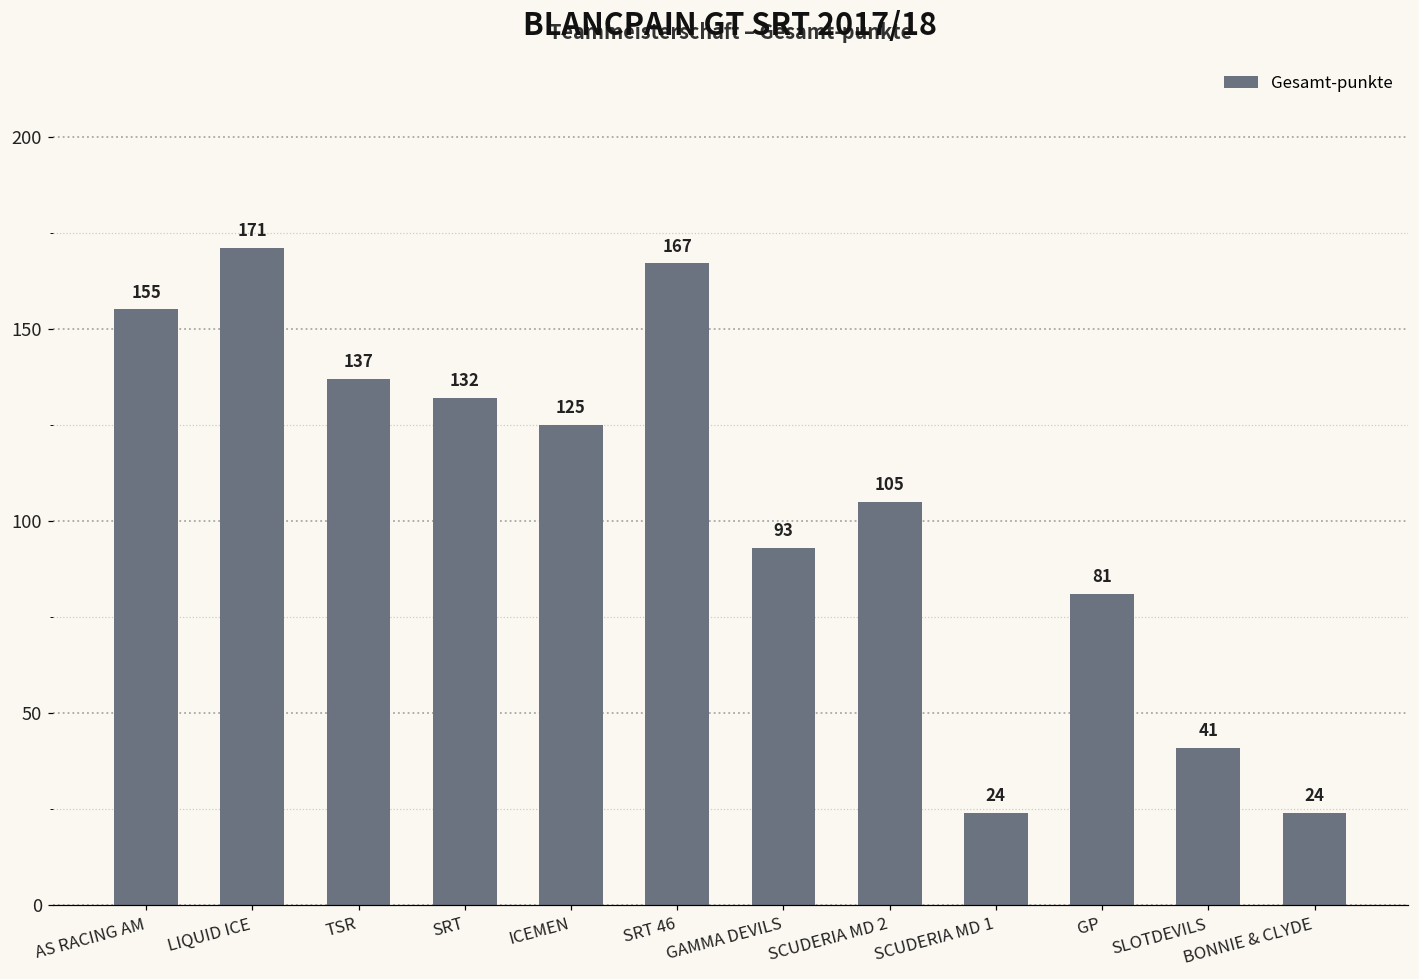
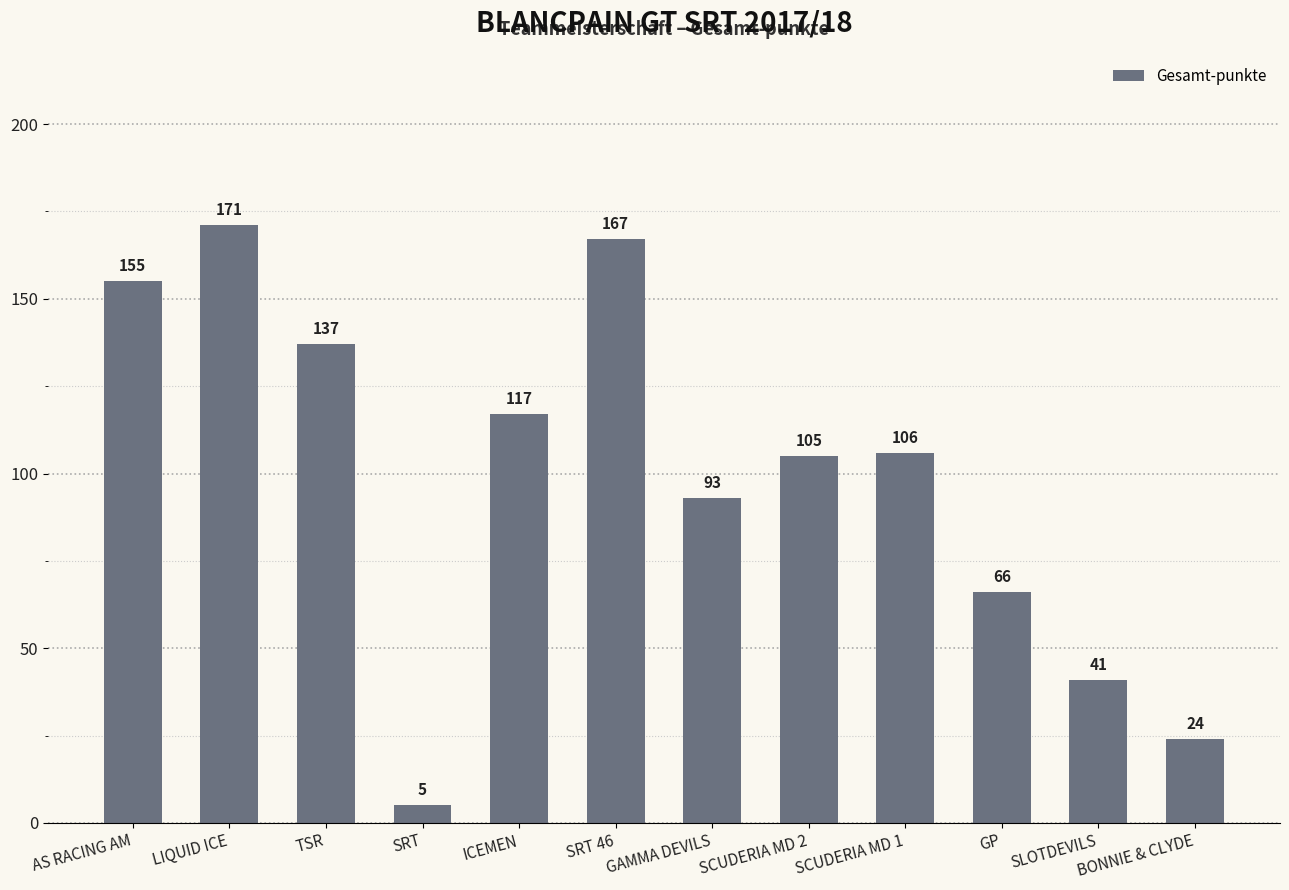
SRT: 132 -> 5
ICEMEN: 125 -> 117
SCUDERIA MD 1: 24 -> 106
GP: 81 -> 66
